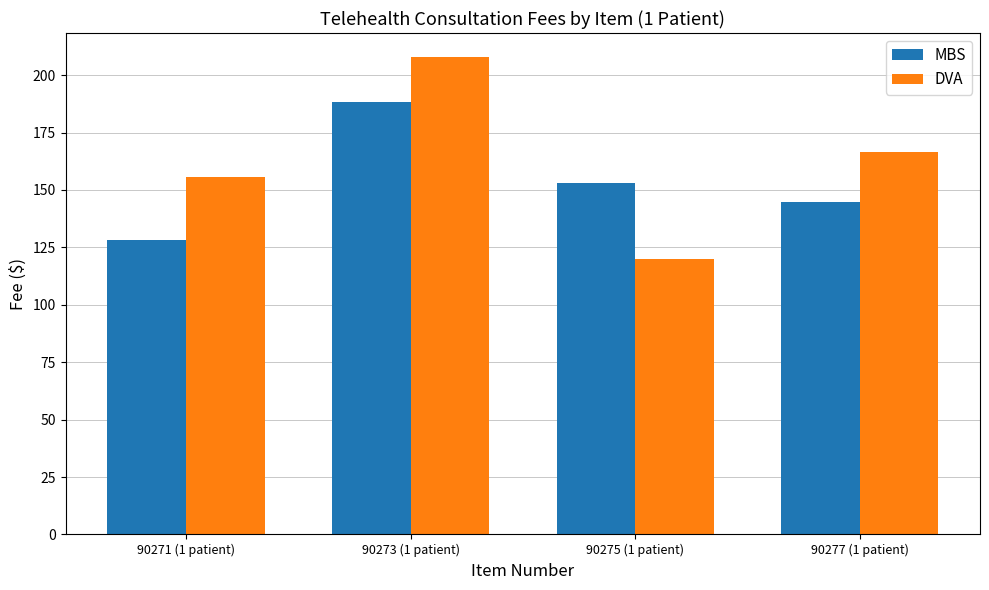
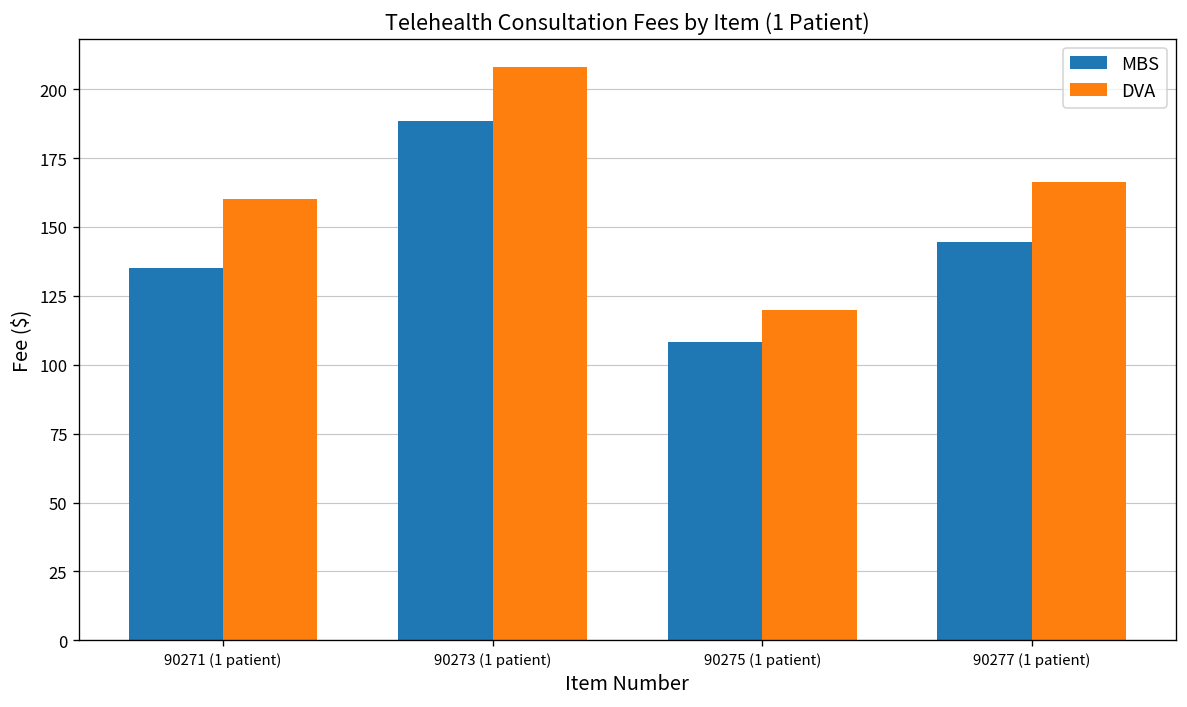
MBS, 90271 (1 patient): 128 -> 135
DVA, 90271 (1 patient): 156 -> 160
MBS, 90275 (1 patient): 153 -> 108
